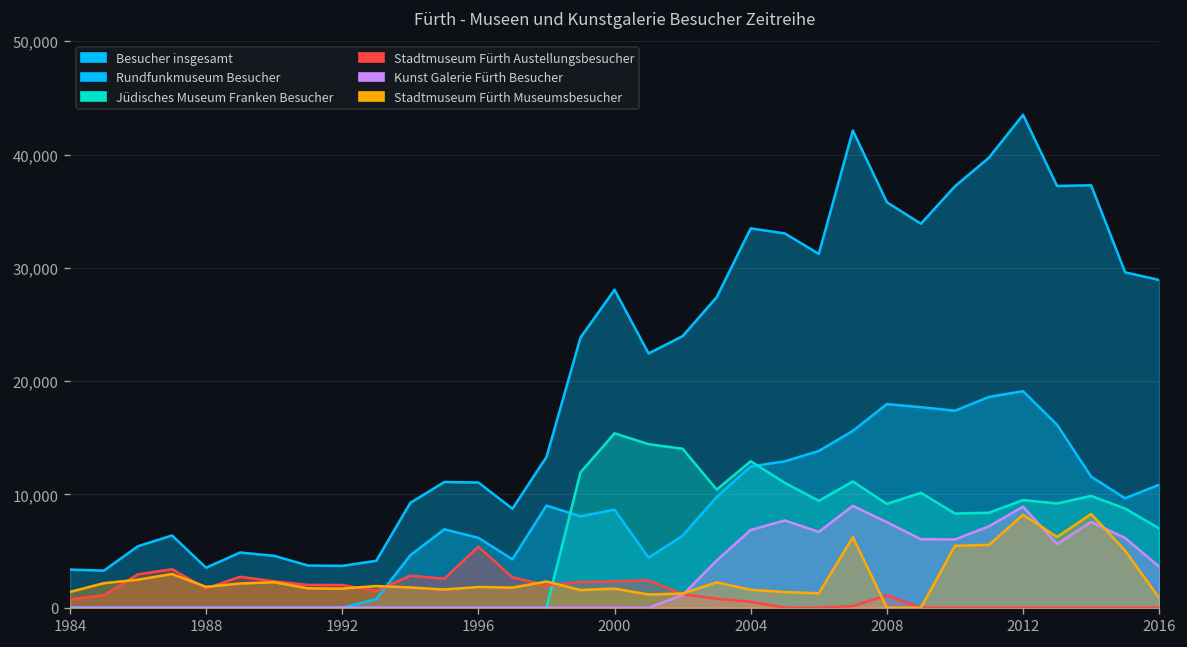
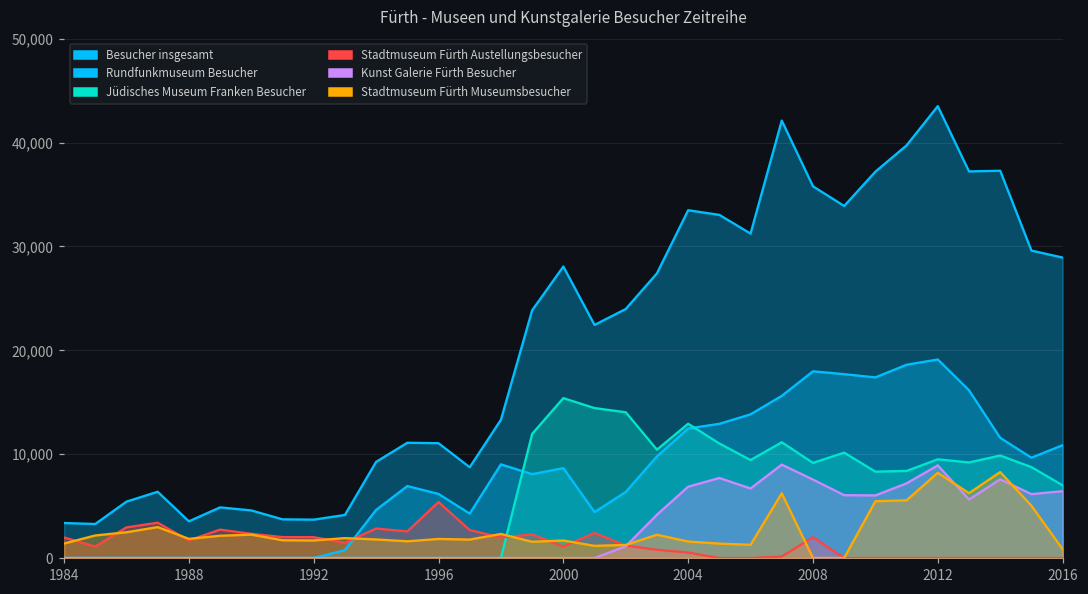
Stadtmuseum Fürth Austellungsbesucher, 1984: 1,000 -> 2,000
Stadtmuseum Fürth Austellungsbesucher, 2000: 2,000 -> 1,000
Stadtmuseum Fürth Austellungsbesucher, 2008: 1,000 -> 2,000
Kunst Galerie Fürth Besucher, 2016: 4,000 -> 6,000
